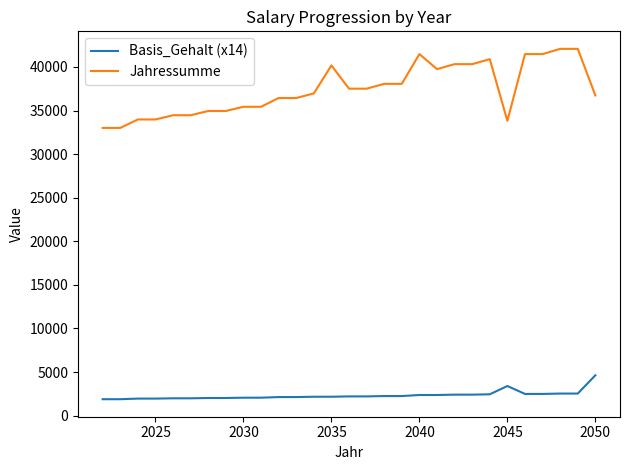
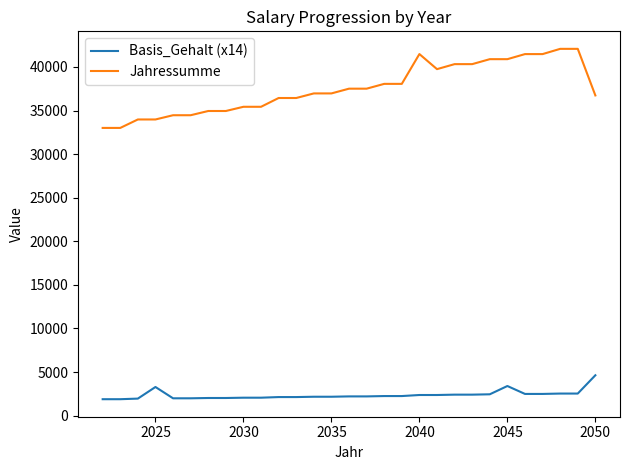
Basis_Gehalt (x14), 2025: 2000 -> 3000
Jahressumme, 2035: 40000 -> 37000
Jahressumme, 2045: 34000 -> 41000
